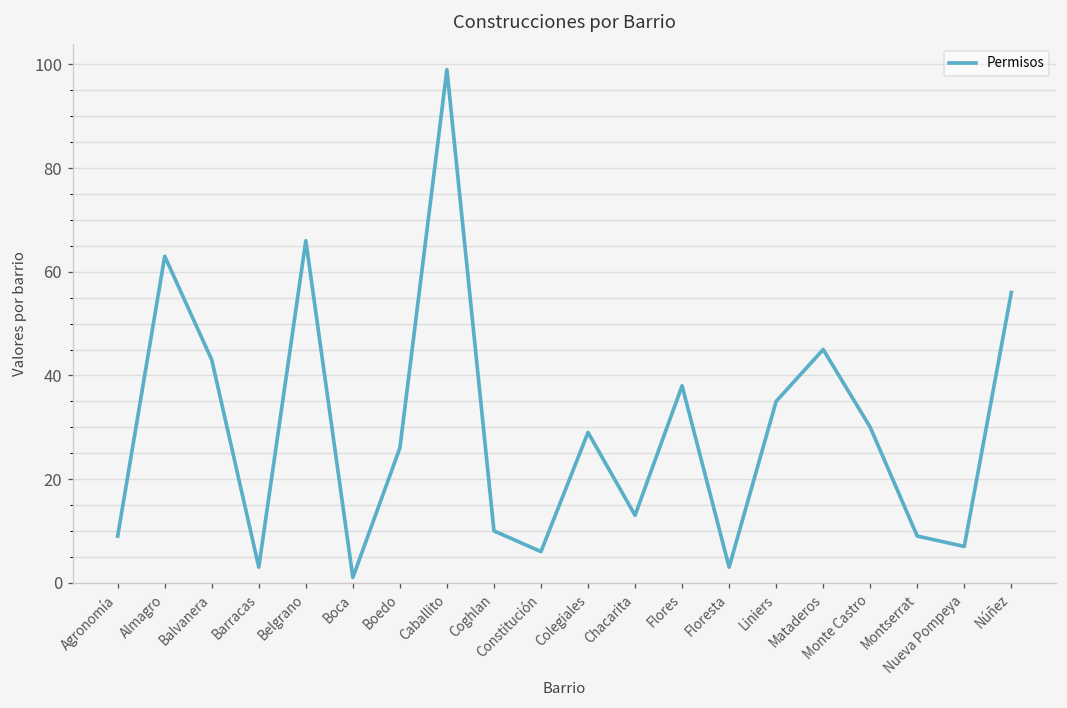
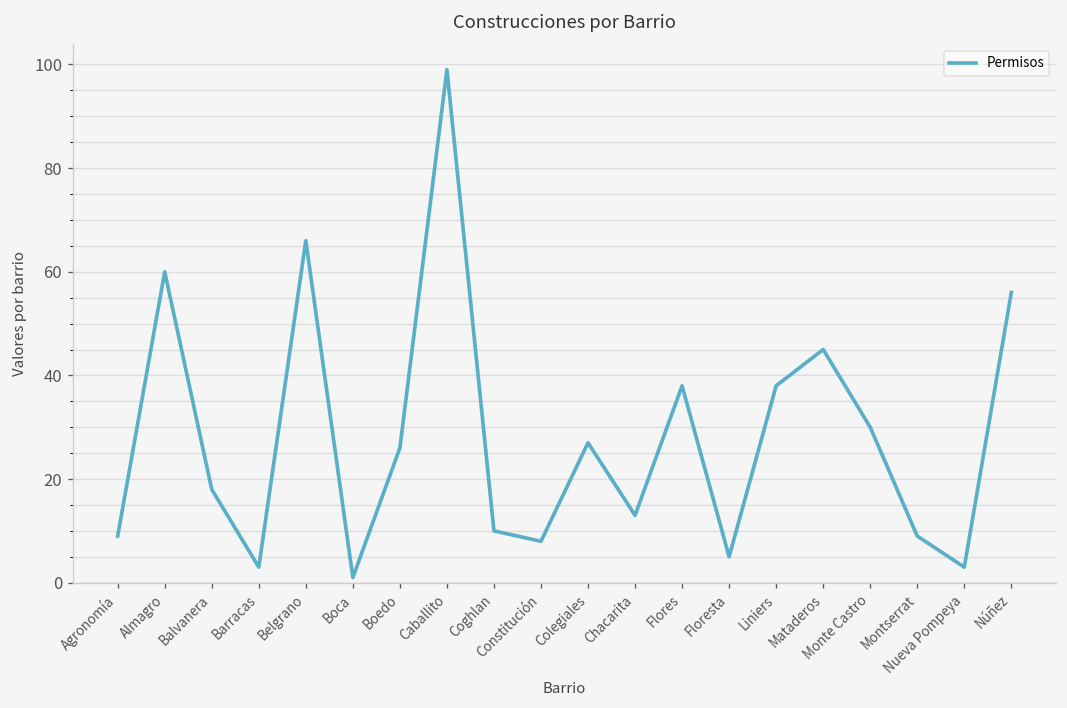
Almagro: 63 -> 60
Balvanera: 43 -> 18
Constitución: 6 -> 8
Colegiales: 29 -> 27
Floresta: 3 -> 5
Liniers: 35 -> 38
Nueva Pompeya: 7 -> 3
